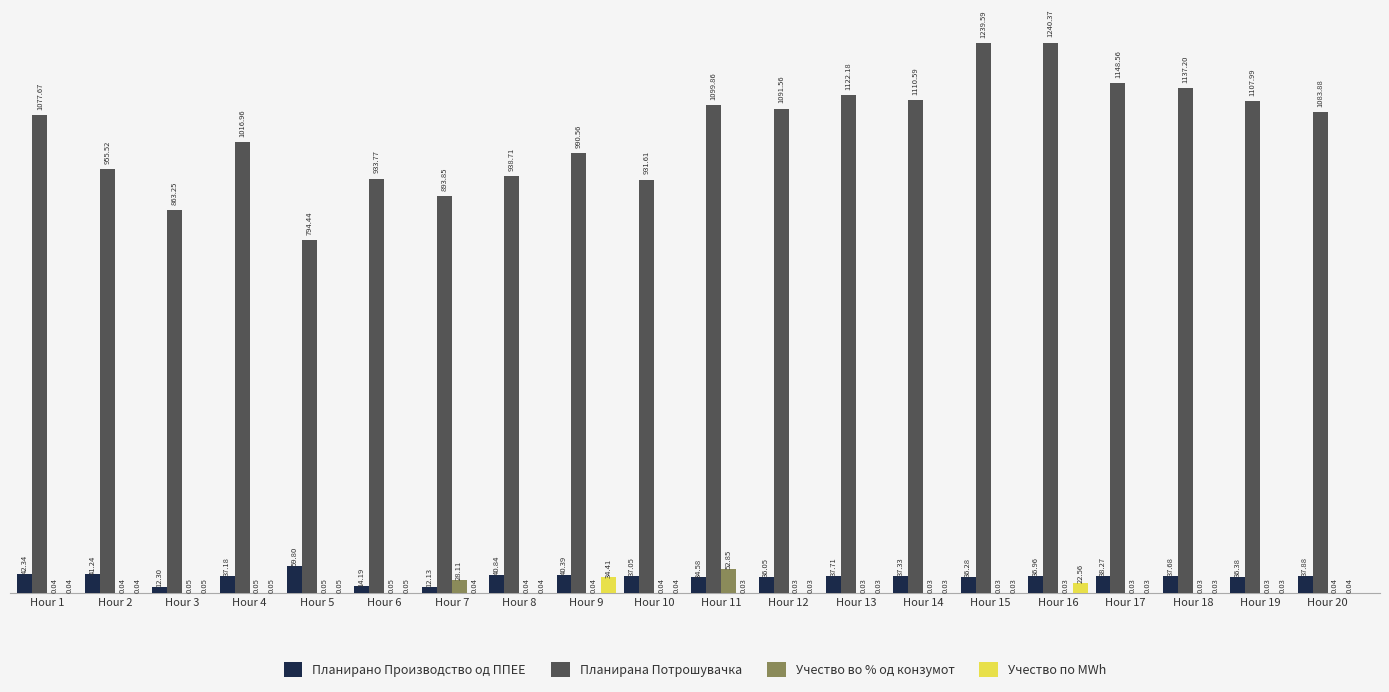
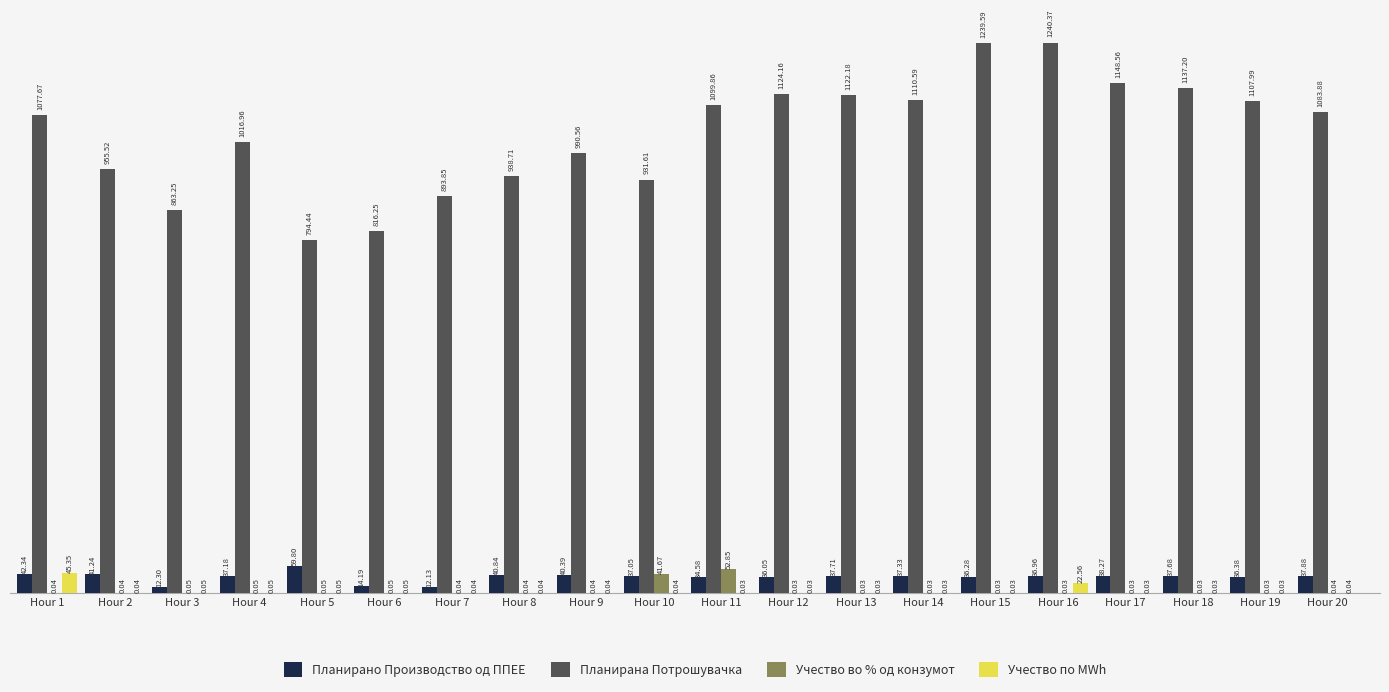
Учество по MWh, Hour 1: 0.04 -> 45.35
Планирана Потрошувачка, Hour 6: 933.77 -> 816.25
Учество во % од конзумот, Hour 7: 28.11 -> 0.04
Учество по MWh, Hour 9: 34.41 -> 0.04
Учество во % од конзумот, Hour 10: 0.04 -> 41.67
Планирана Потрошувачка, Hour 12: 1091.56 -> 1124.16
